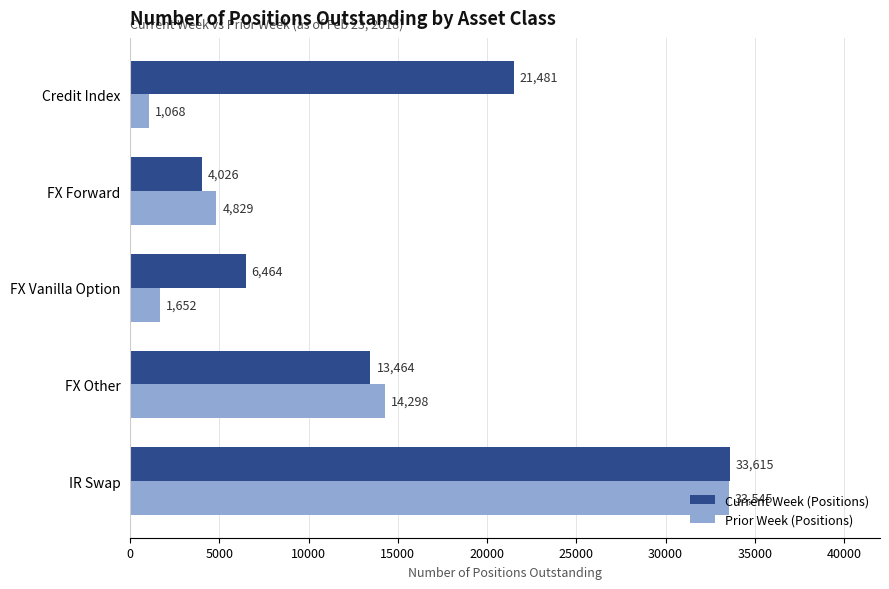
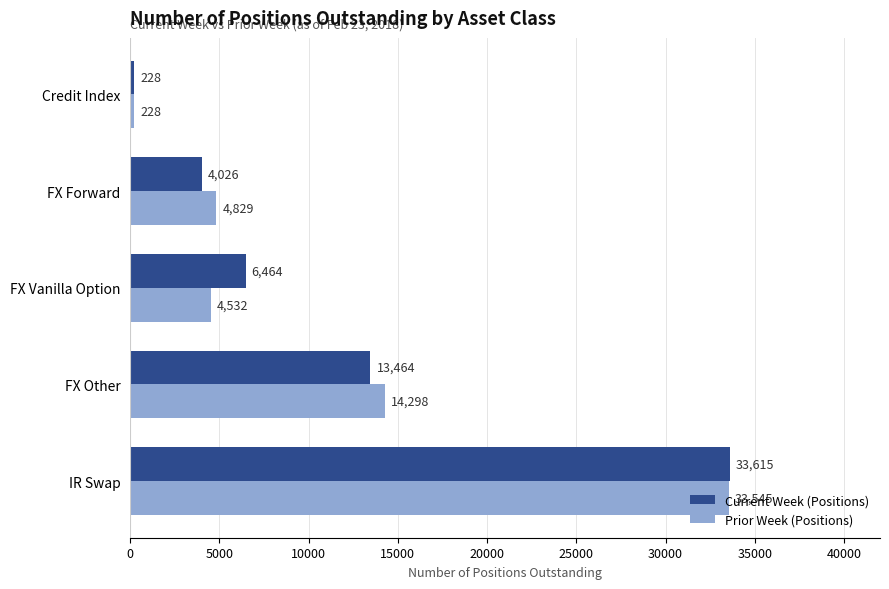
Current Week (Positions), Credit Index: 21,481 -> 228
Prior Week (Positions), Credit Index: 1,068 -> 228
Prior Week (Positions), FX Vanilla Option: 1,652 -> 4,532
